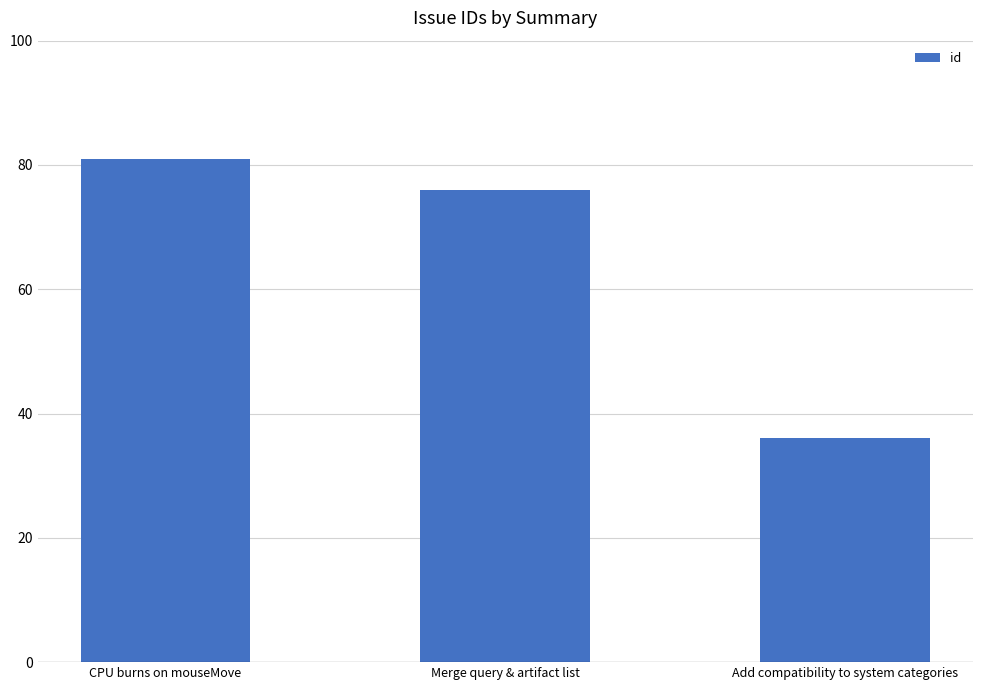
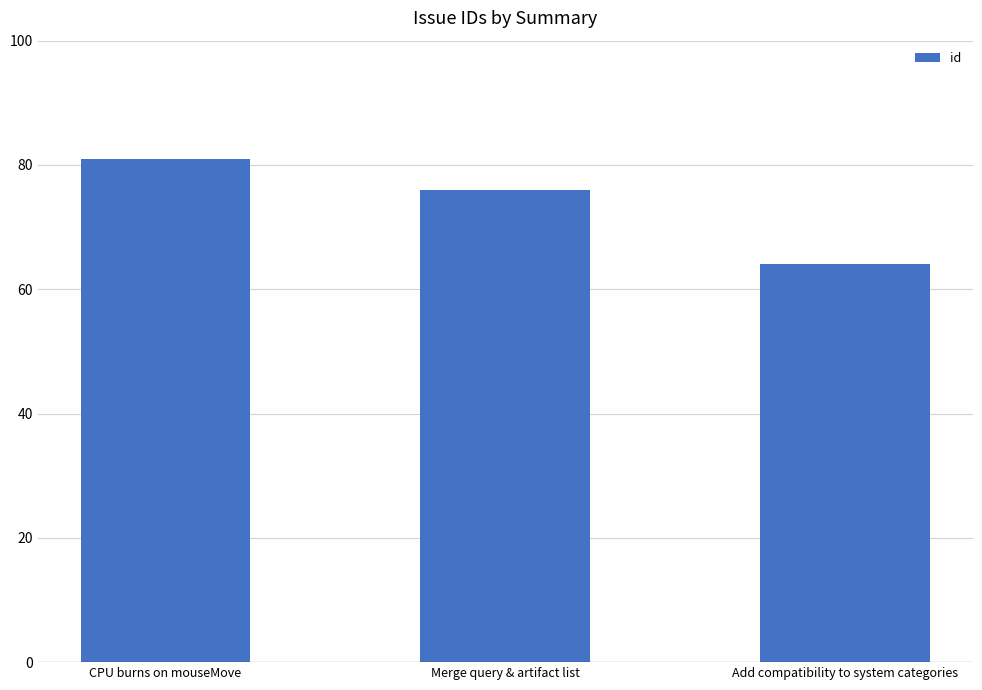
Add compatibility to system categories: 36 -> 64
